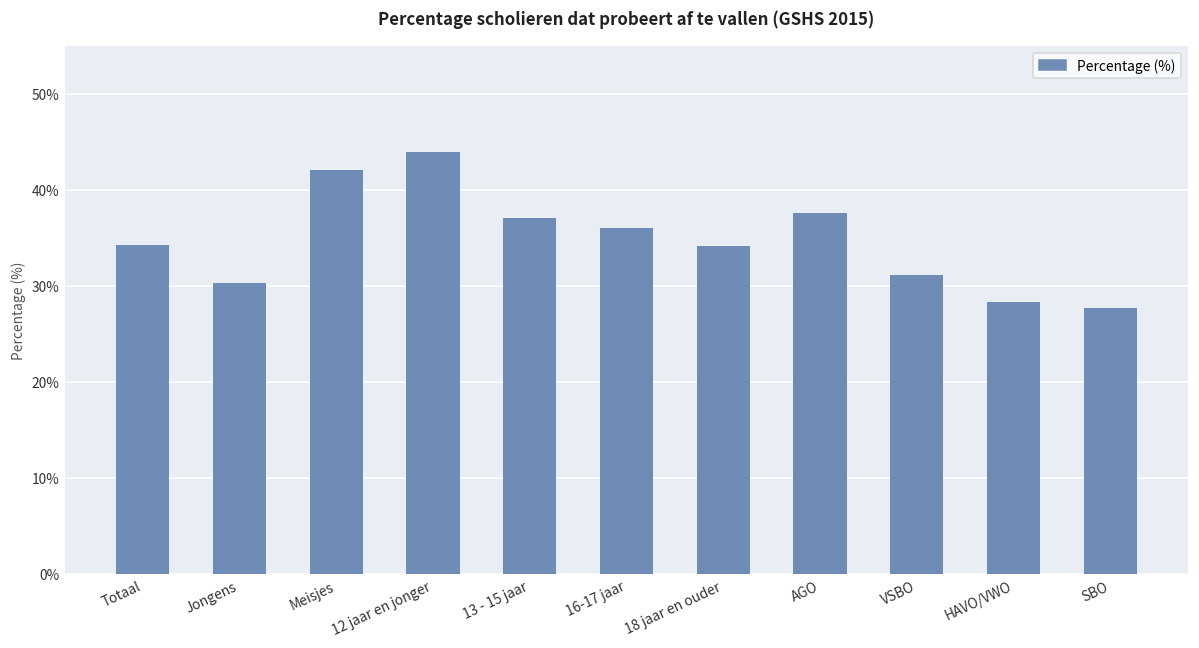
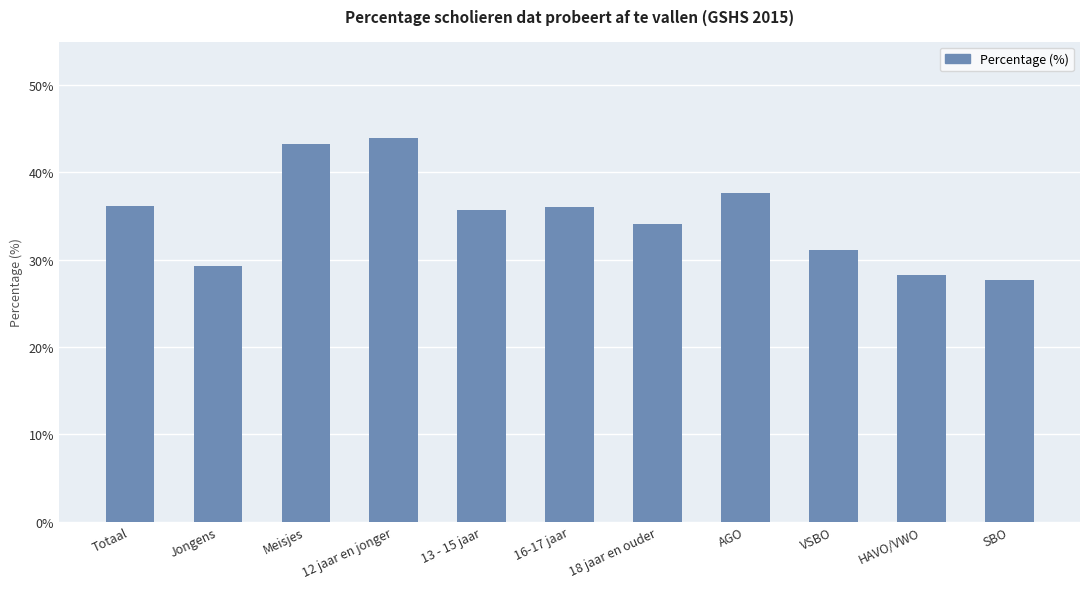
Totaal: 34% -> 36%
Jongens: 30% -> 29%
Meisjes: 42% -> 43%
13 - 15 jaar: 37% -> 36%
